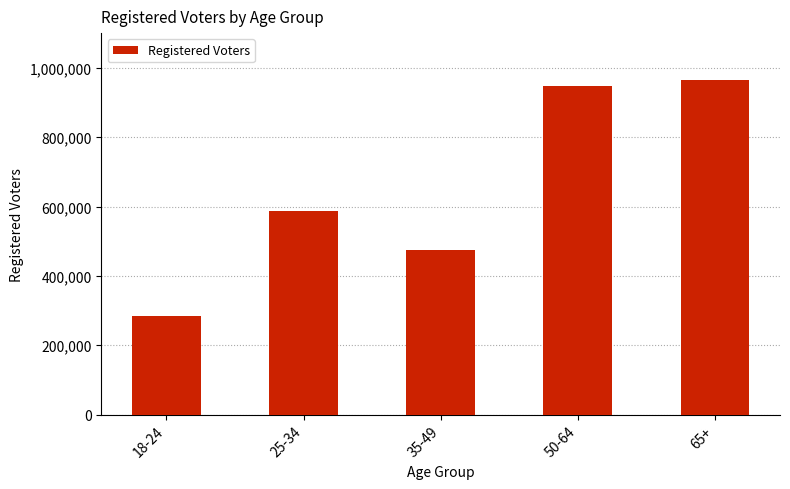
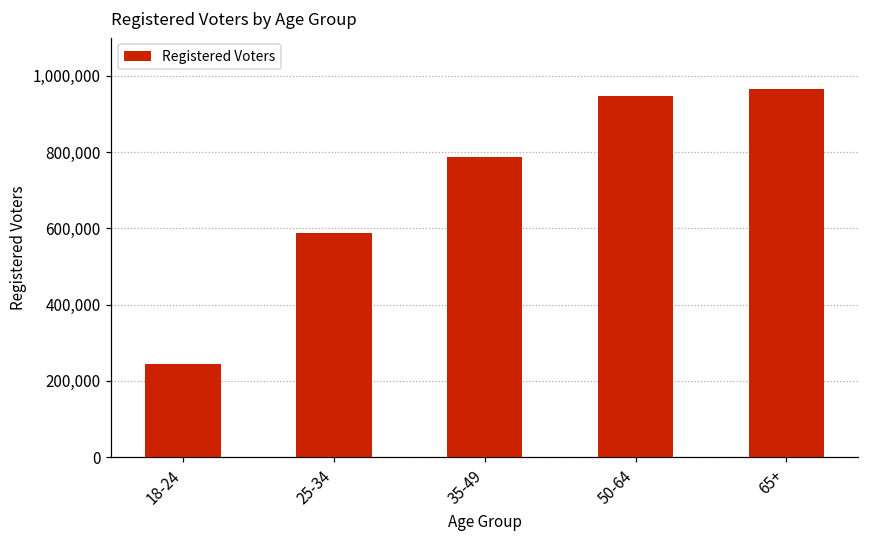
18-24: 280,000 -> 240,000
35-49: 480,000 -> 790,000
